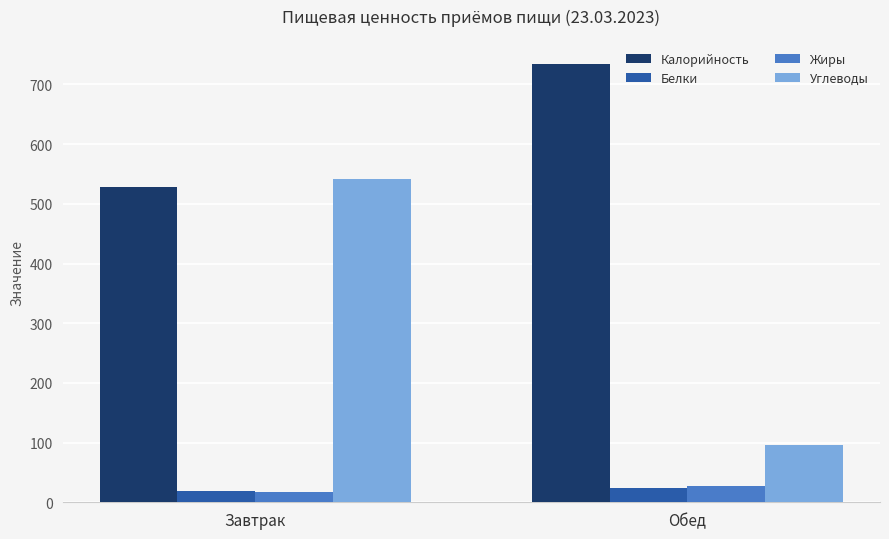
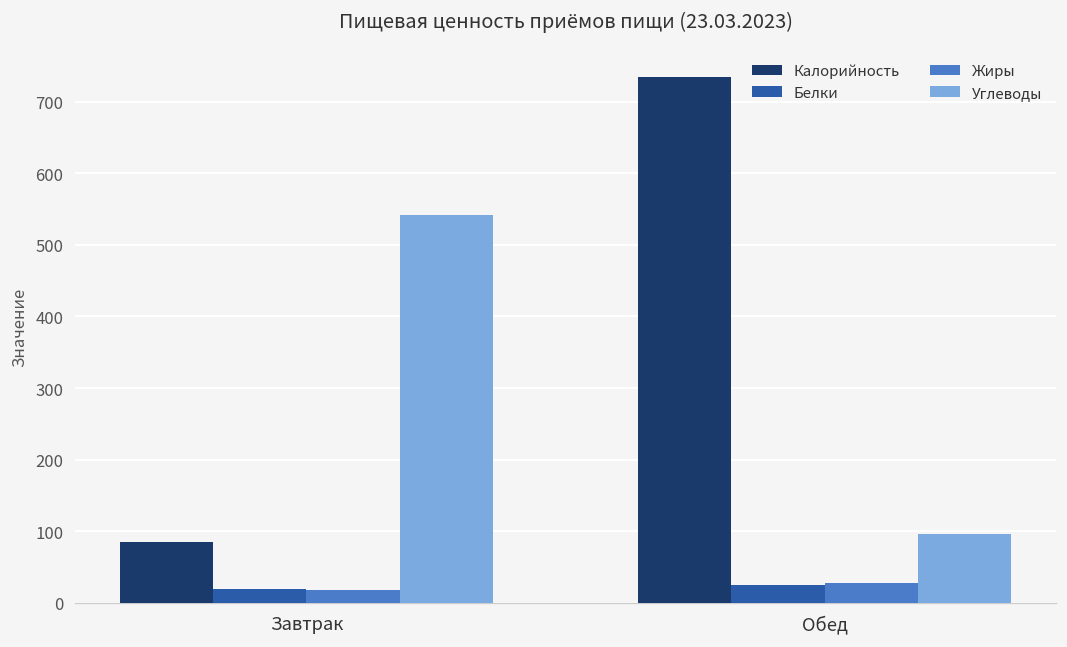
Калорийность, Завтрак: 530 -> 90
